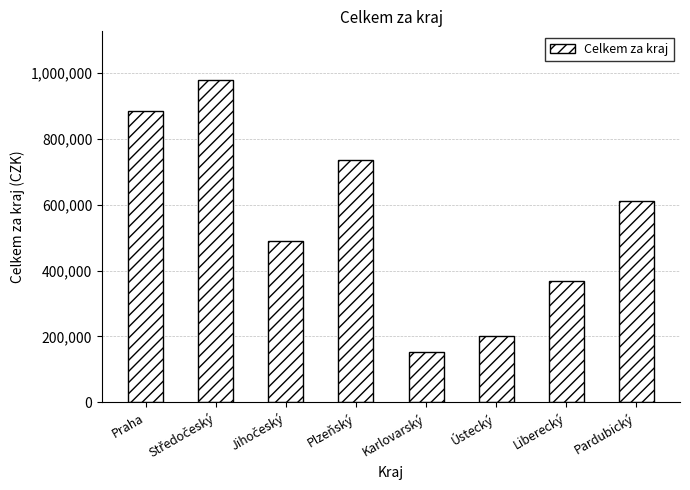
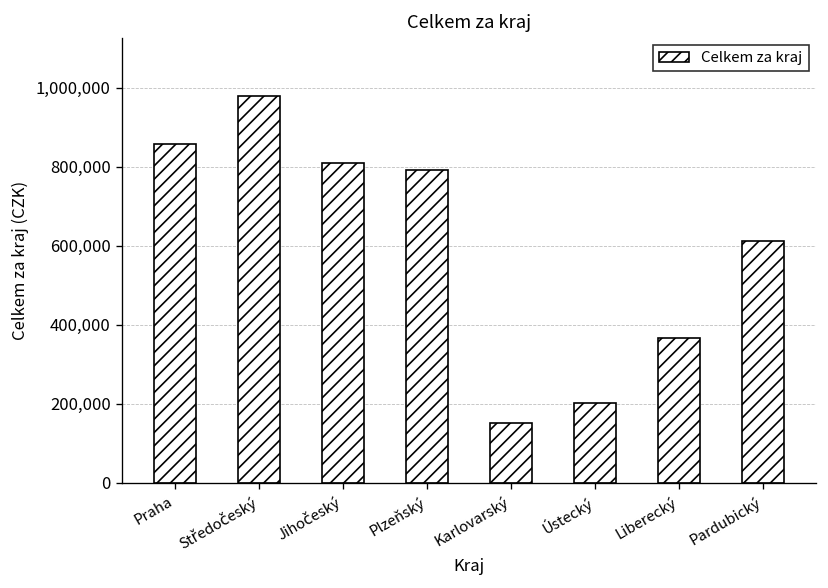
Praha: 880,000 -> 860,000
Jihočeský: 490,000 -> 810,000
Plzeňský: 740,000 -> 790,000
